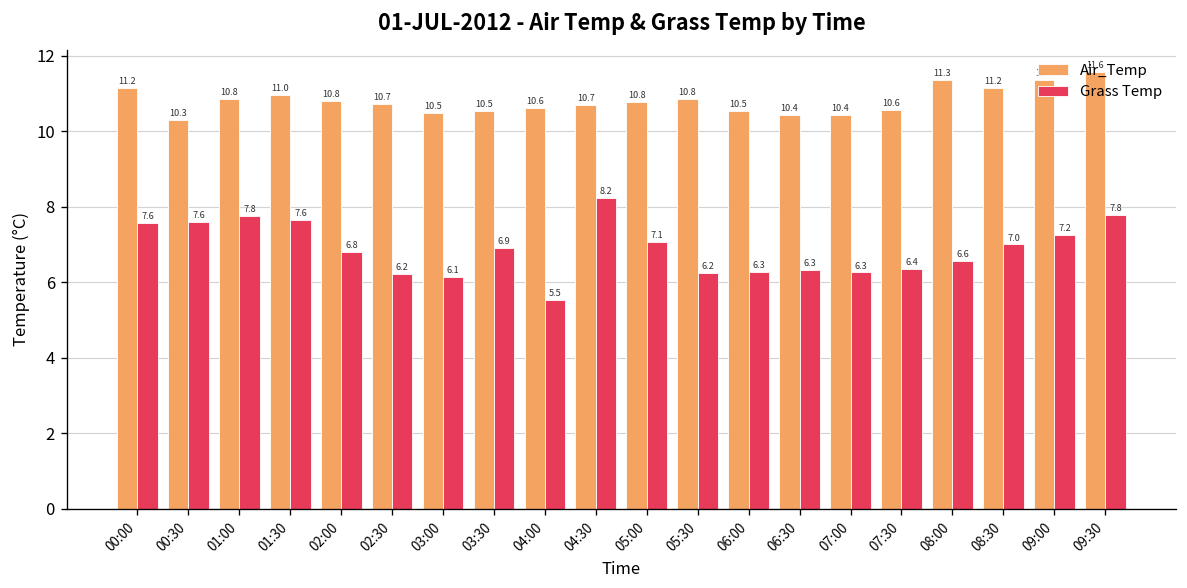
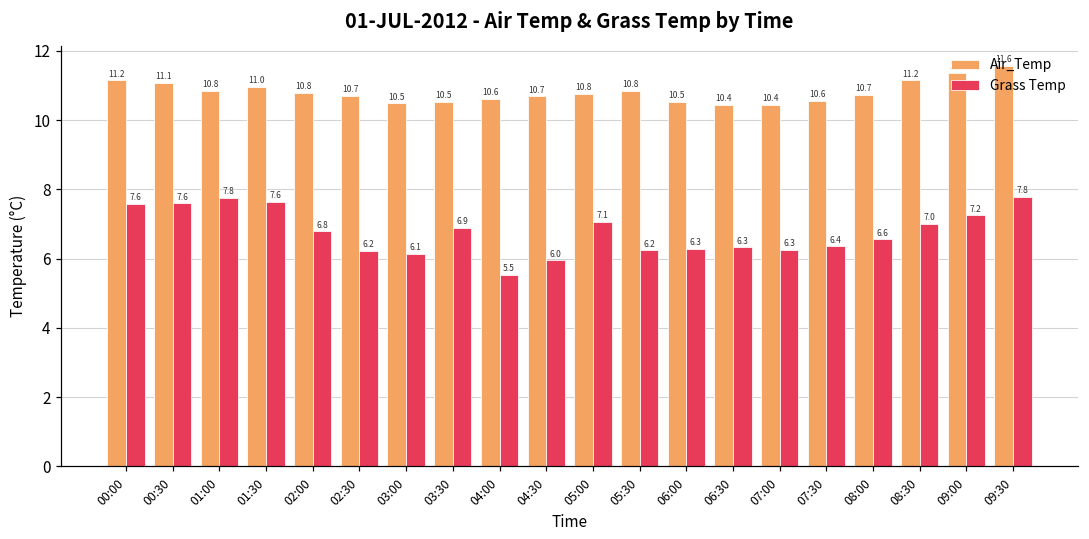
Air_Temp, 00:30: 10.3 -> 11.1
Grass Temp, 04:30: 8.2 -> 6.0
Air_Temp, 08:00: 11.3 -> 10.7
